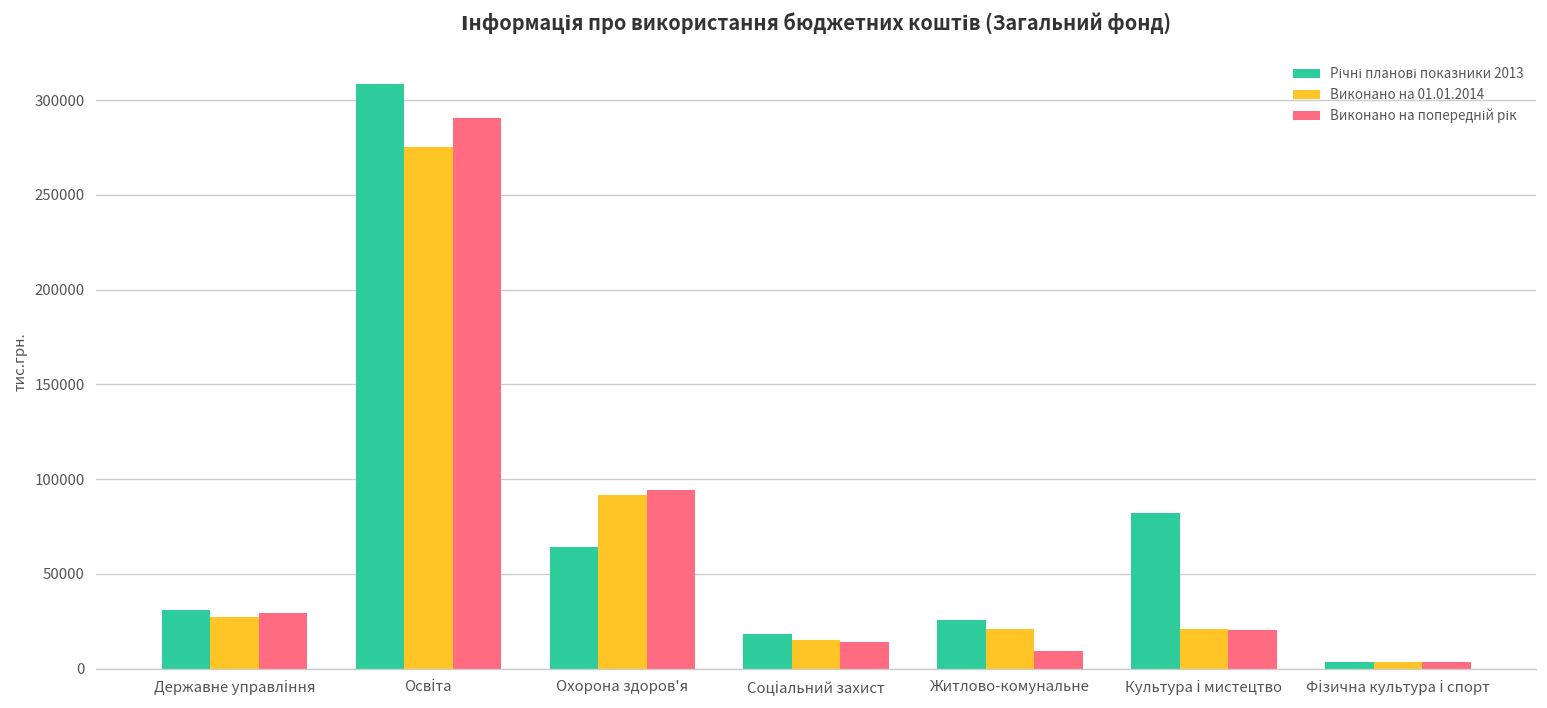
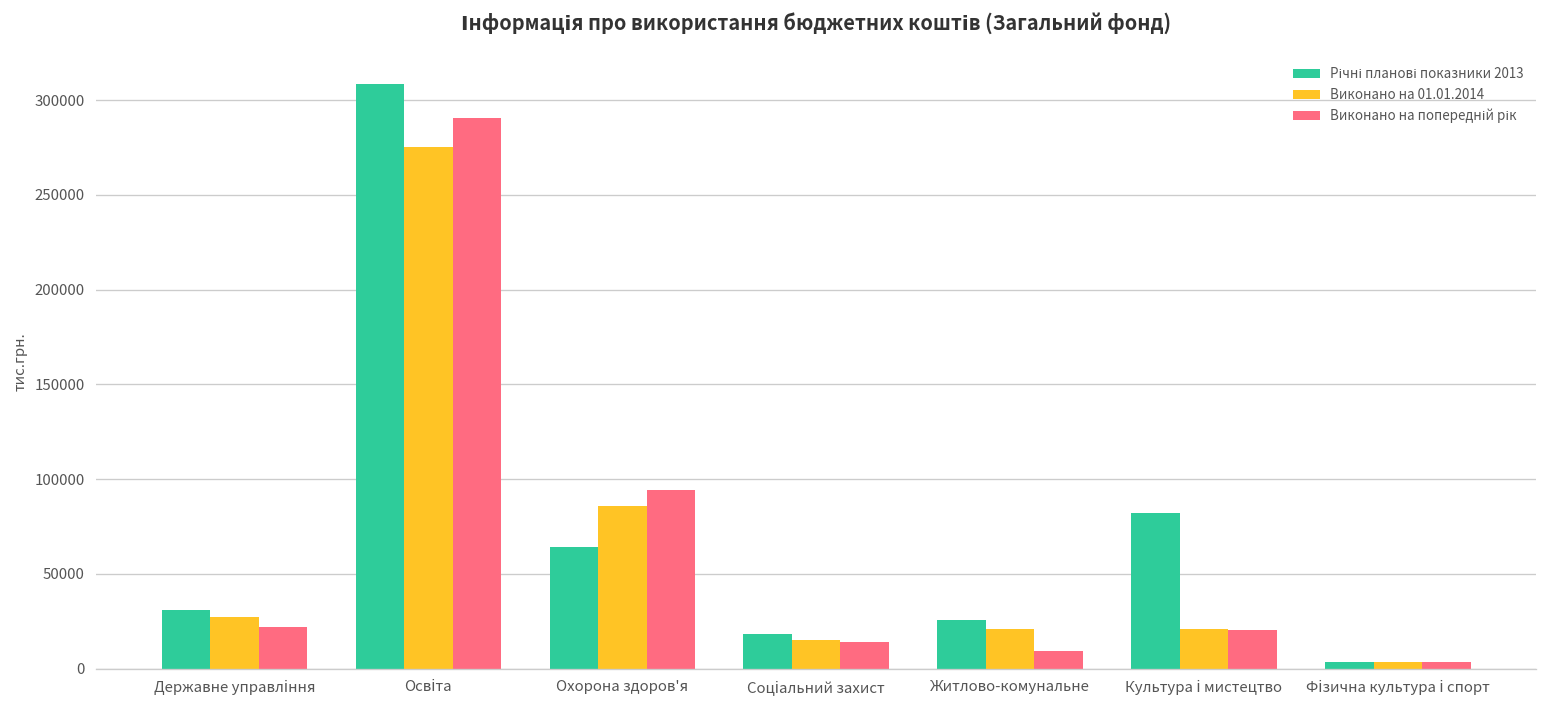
Виконано на попередній рік, Державне управління: 29000 -> 22000
Виконано на 01.01.2014, Охорона здоров'я: 92000 -> 86000
